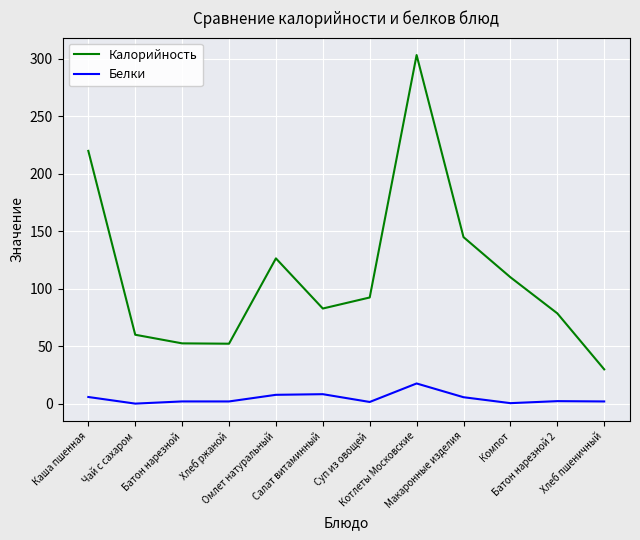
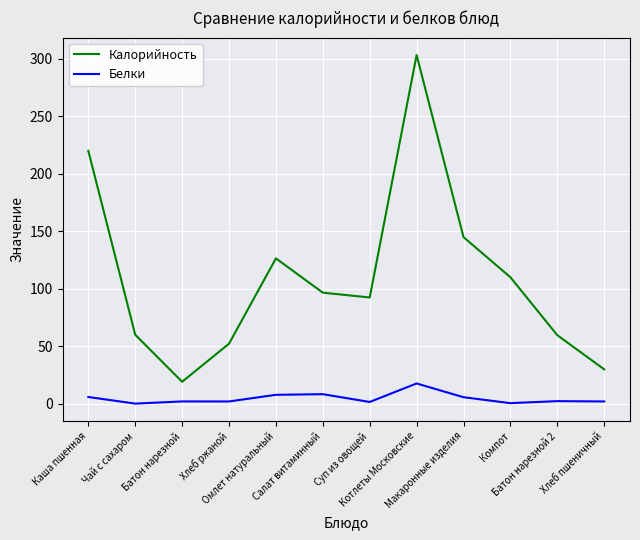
Калорийность, Батон нарезной: 53 -> 19
Калорийность, Салат витаминный: 83 -> 97
Калорийность, Батон нарезной 2: 79 -> 60
